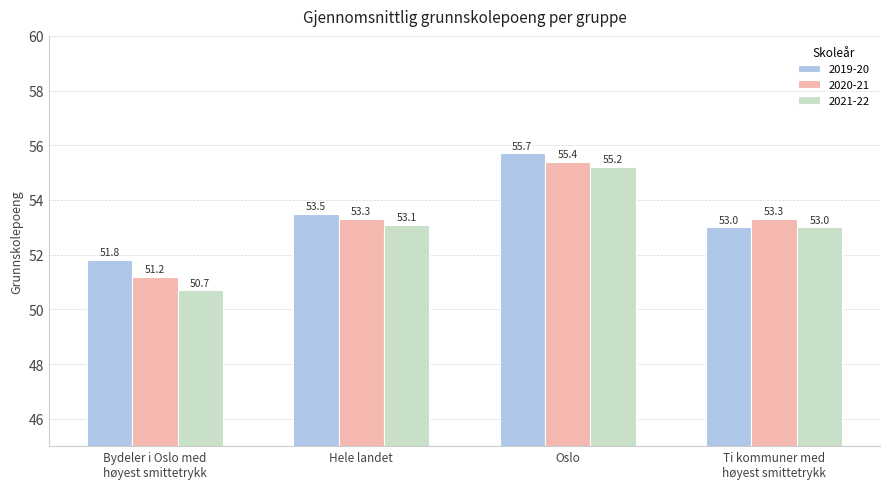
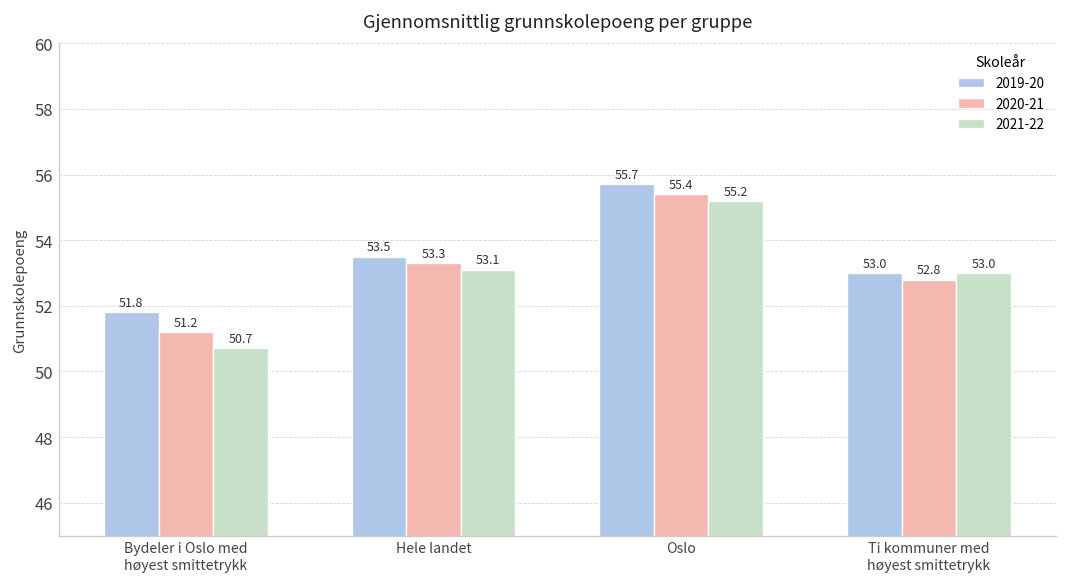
2020-21, Ti kommuner med høyest smittetrykk: 53.3 -> 52.8
